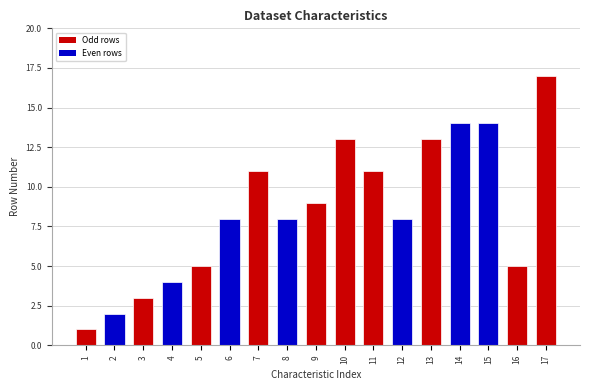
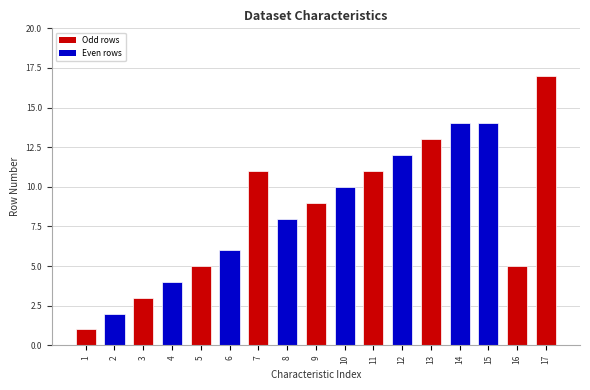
6: 8 -> 6
10: 13 -> 10
12: 8 -> 12
